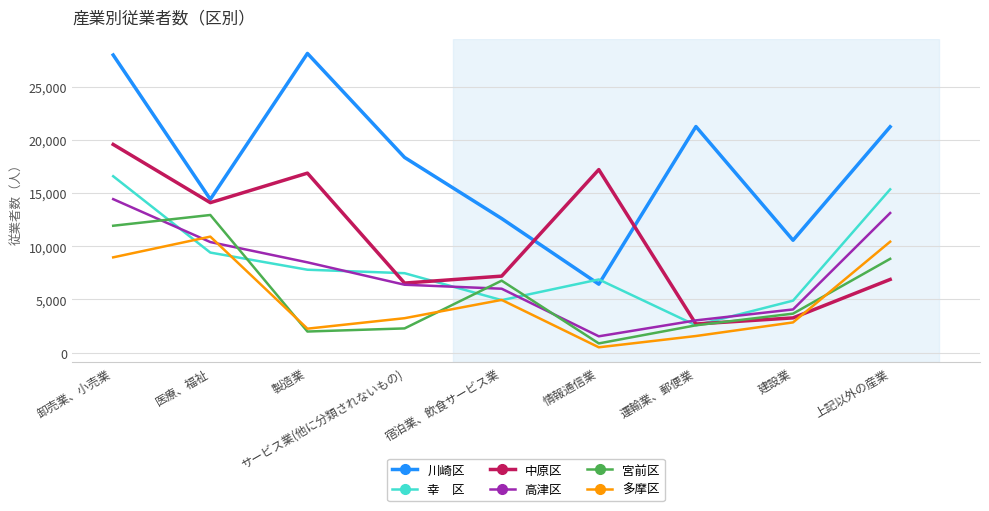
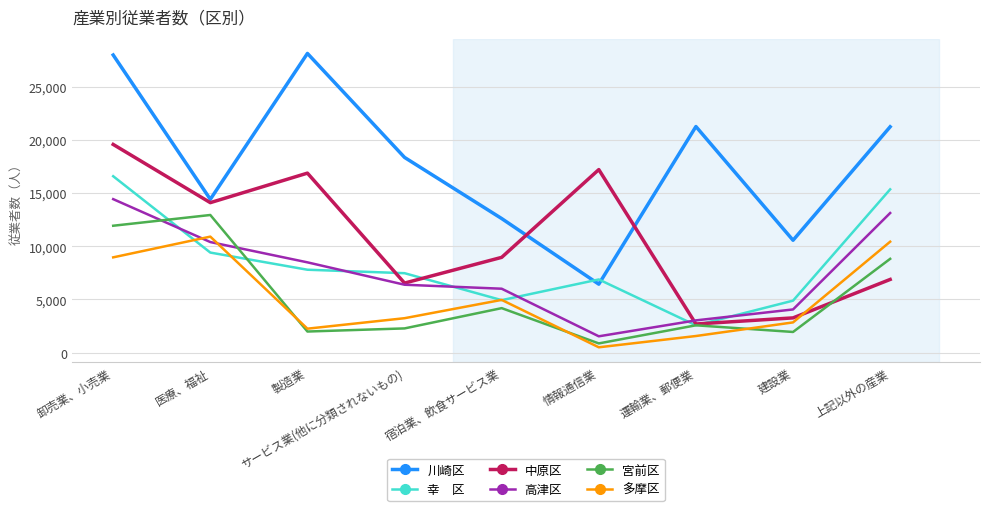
中原区, 宿泊業、飲食サービス業: 7,200 -> 9,000
宮前区, 宿泊業、飲食サービス業: 6,800 -> 4,200
宮前区, 建設業: 3,700 -> 1,900
